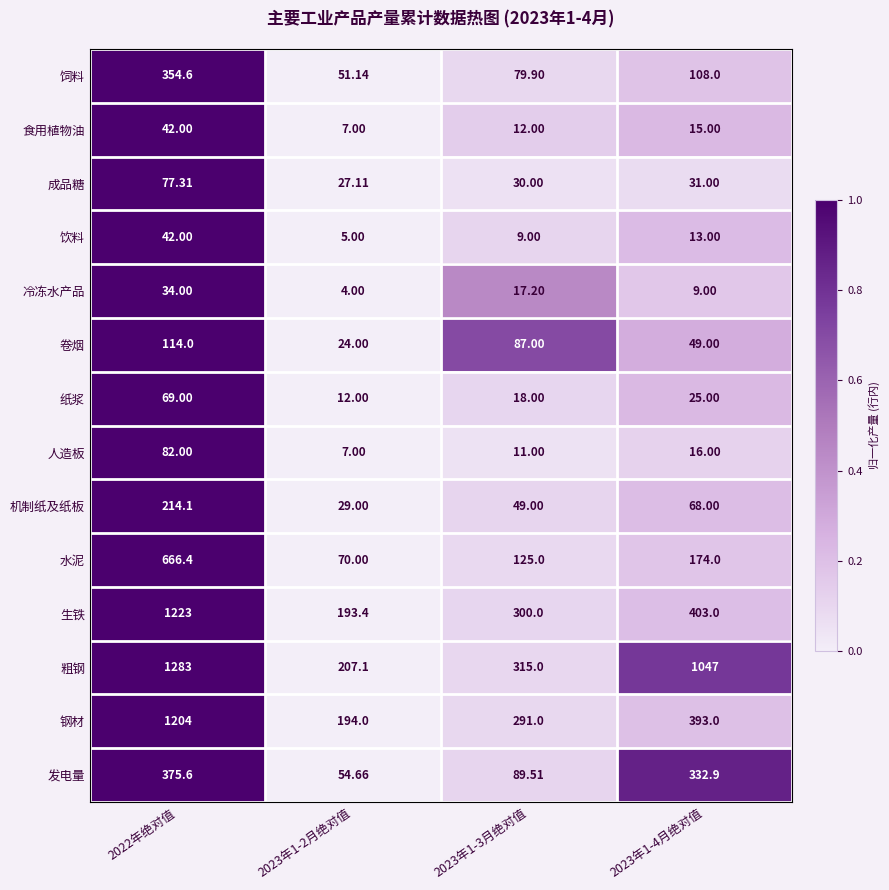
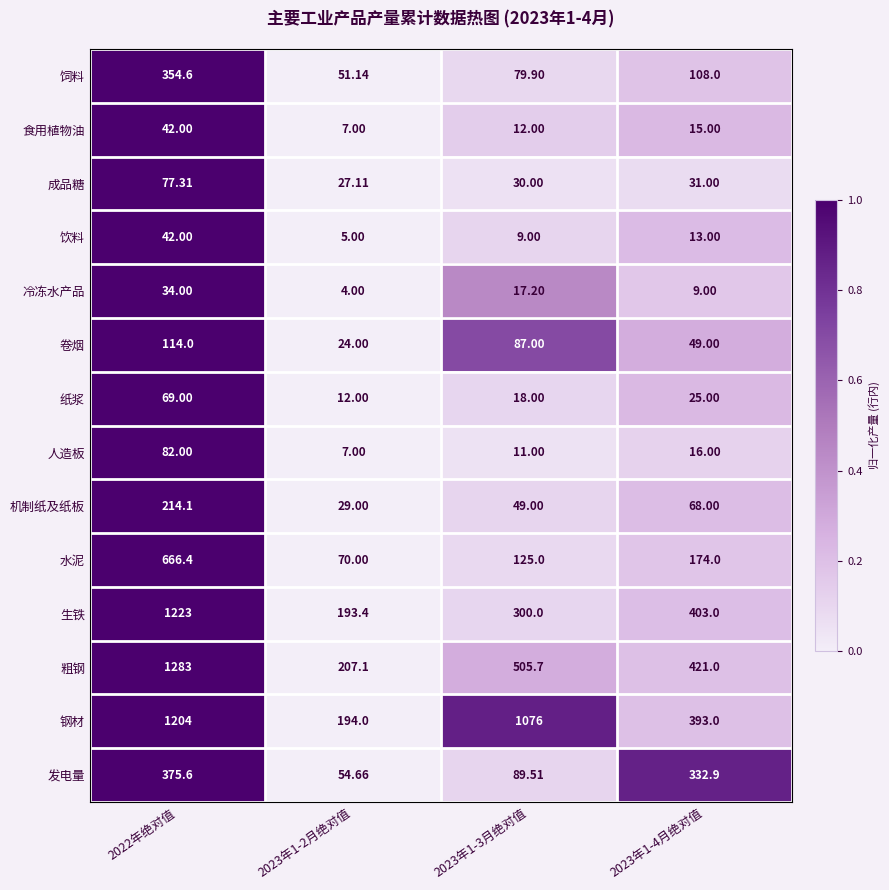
粗钢, 2023年1-3月绝对值: 315.0 -> 505.7
粗钢, 2023年1-4月绝对值: 1047 -> 421.0
钢材, 2023年1-3月绝对值: 291.0 -> 1076
